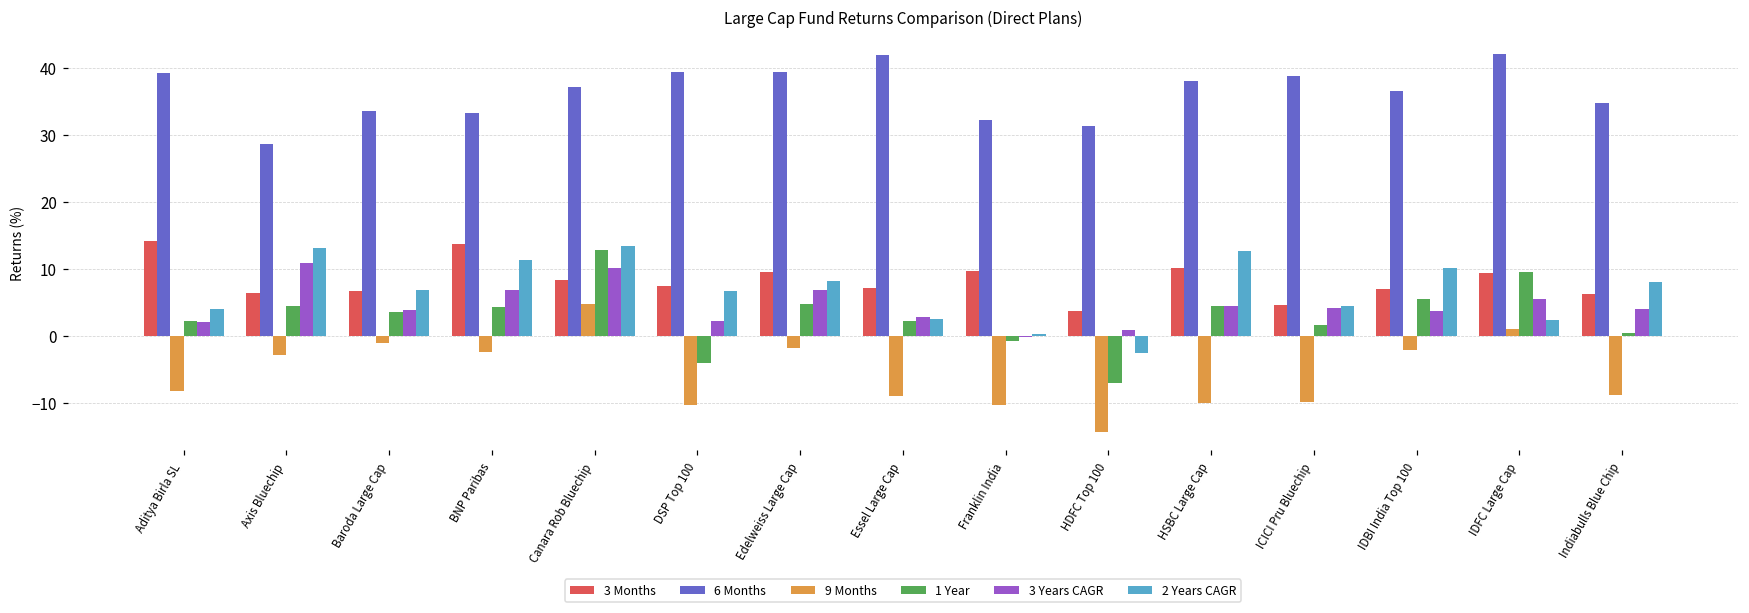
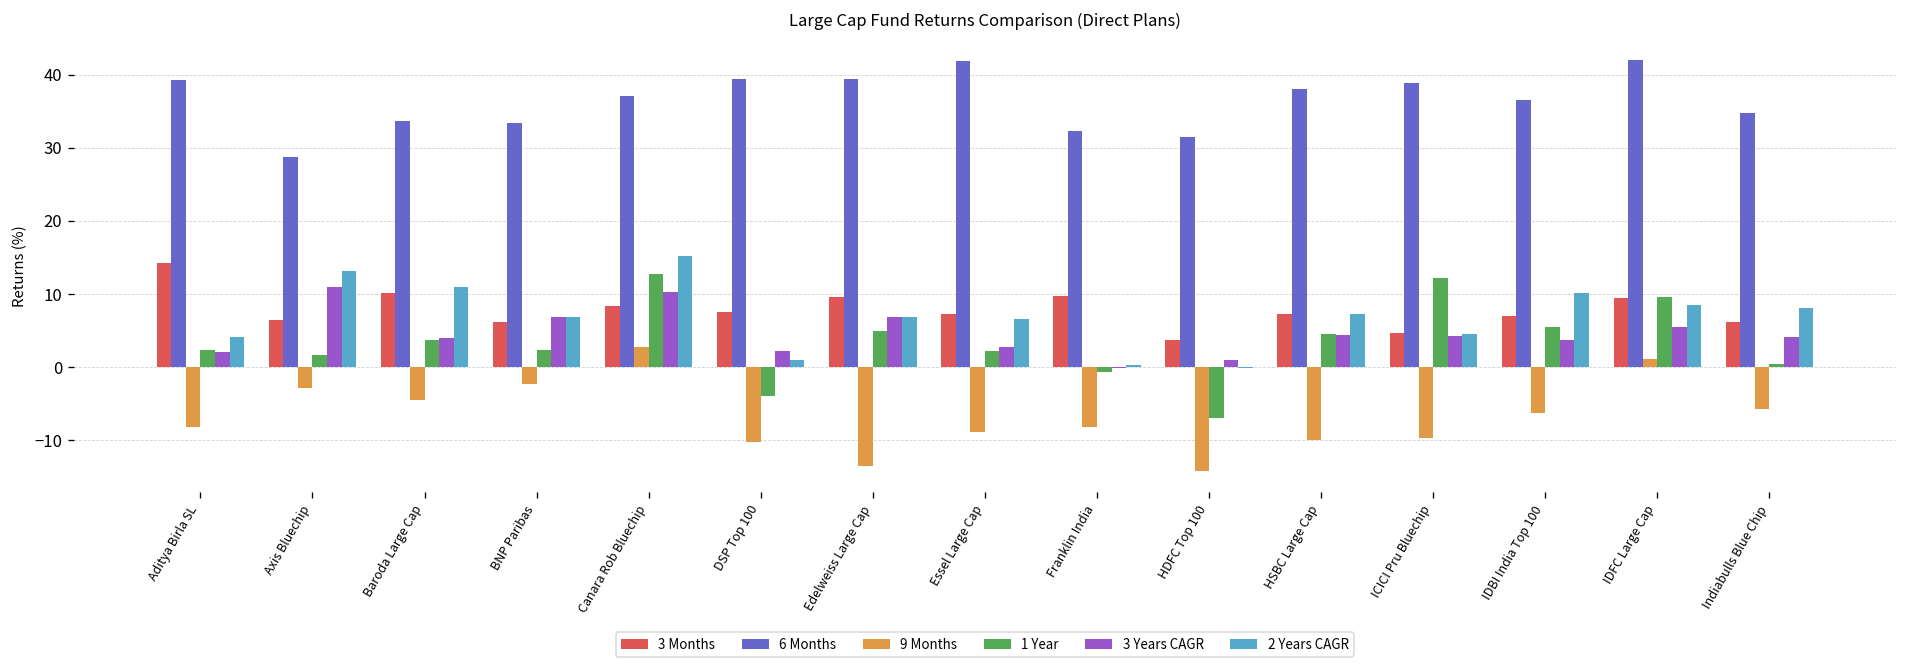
1 Year, Axis Bluechip: 5 -> 2
3 Months, Baroda Large Cap: 7 -> 10
9 Months, Baroda Large Cap: -1 -> -5
2 Years CAGR, Baroda Large Cap: 7 -> 11
3 Months, BNP Paribas: 14 -> 6
1 Year, BNP Paribas: 4 -> 2
2 Years CAGR, BNP Paribas: 11 -> 7
9 Months, Canara Rob Bluechip: 5 -> 3
2 Years CAGR, Canara Rob Bluechip: 14 -> 15
2 Years CAGR, DSP Top 100: 7 -> 1
9 Months, Edelweiss Large Cap: -2 -> -14
2 Years CAGR, Edelweiss Large Cap: 8 -> 7
2 Years CAGR, Essel Large Cap: 3 -> 7
9 Months, Franklin India: -10 -> -8
2 Years CAGR, HDFC Top 100: -2 -> 0
3 Months, HSBC Large Cap: 10 -> 7
2 Years CAGR, HSBC Large Cap: 13 -> 7
1 Year, ICICI Pru Bluechip: 2 -> 12
9 Months, IDBI India Top 100: -2 -> -6
2 Years CAGR, IDFC Large Cap: 2 -> 8
9 Months, Indiabulls Blue Chip: -9 -> -6
